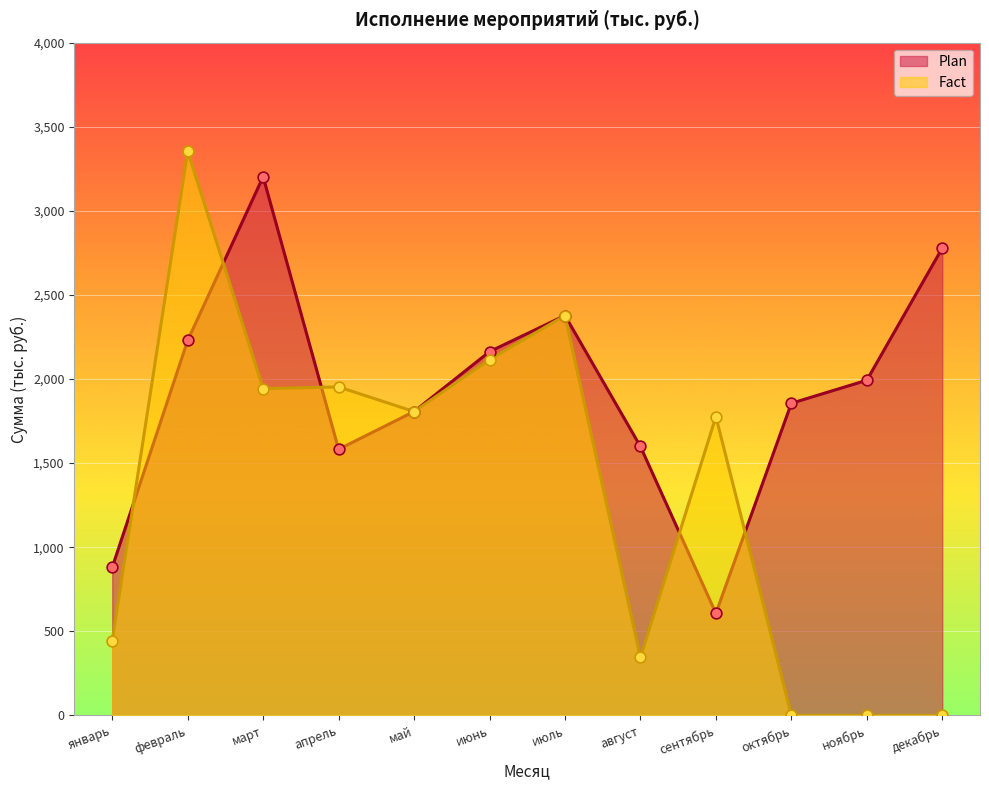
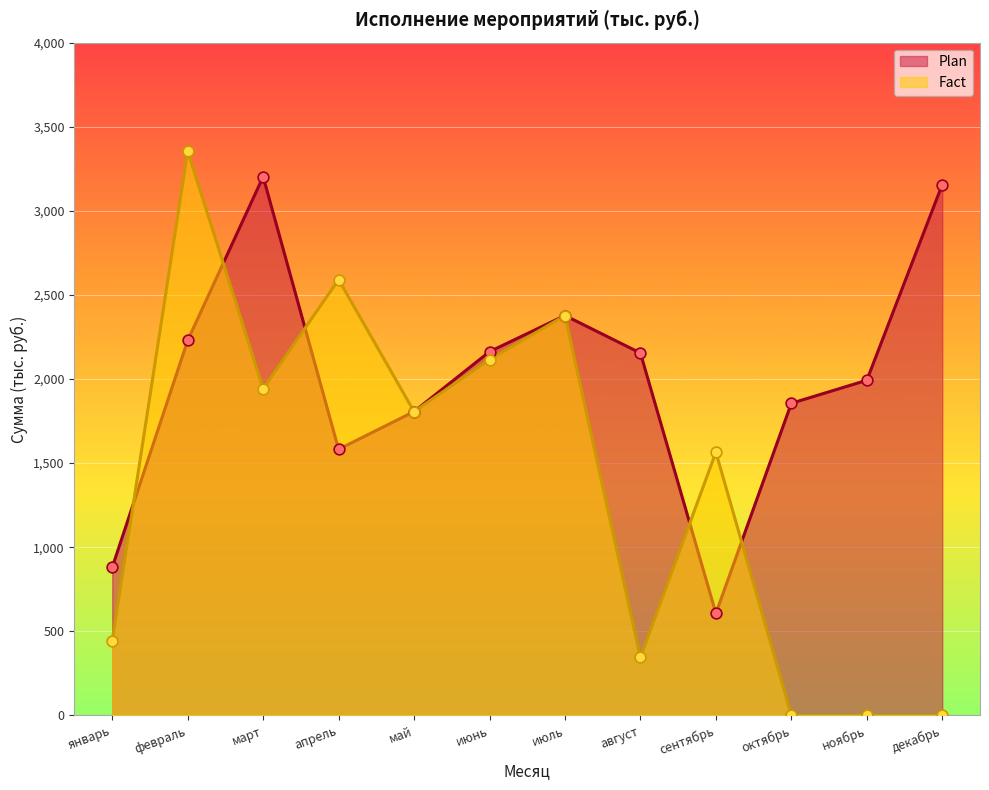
Fact, апрель: 1,950 -> 2,590
Plan, август: 1,600 -> 2,150
Fact, сентябрь: 1,780 -> 1,560
Plan, декабрь: 2,780 -> 3,160
